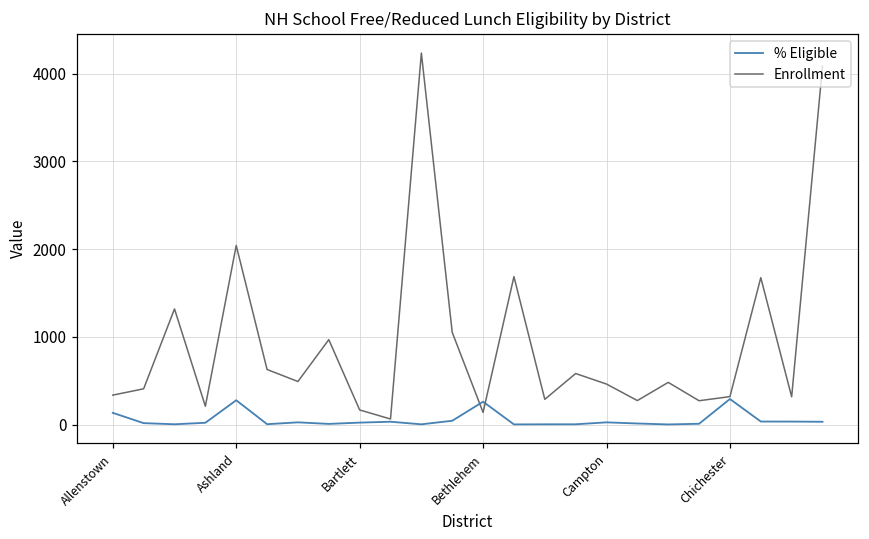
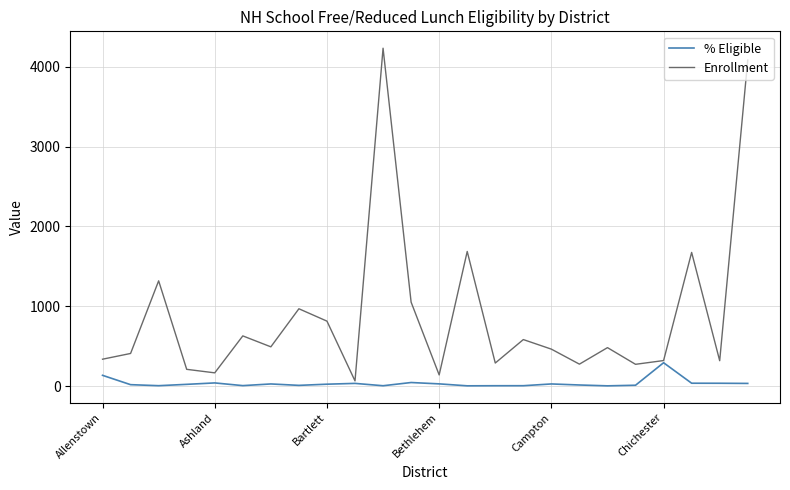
% Eligible, Ashland: 300 -> 0
Enrollment, Ashland: 2000 -> 200
Enrollment, Bartlett: 200 -> 800
% Eligible, Bethlehem: 300 -> 0
